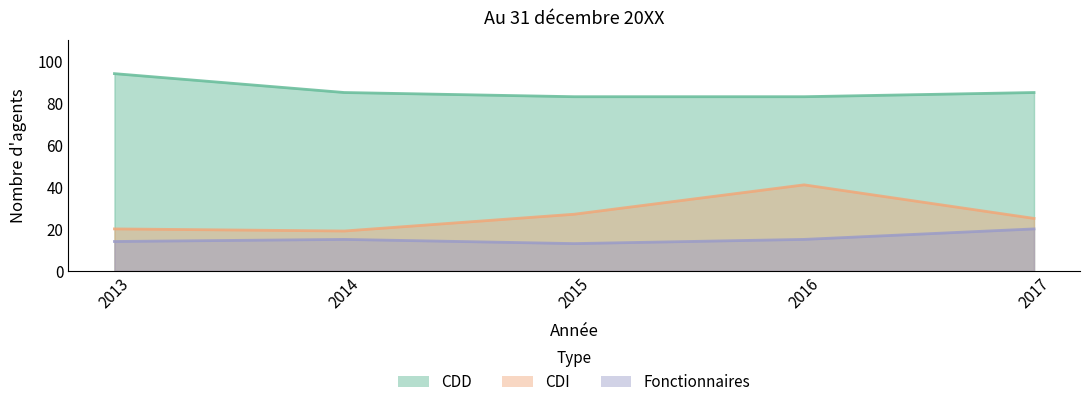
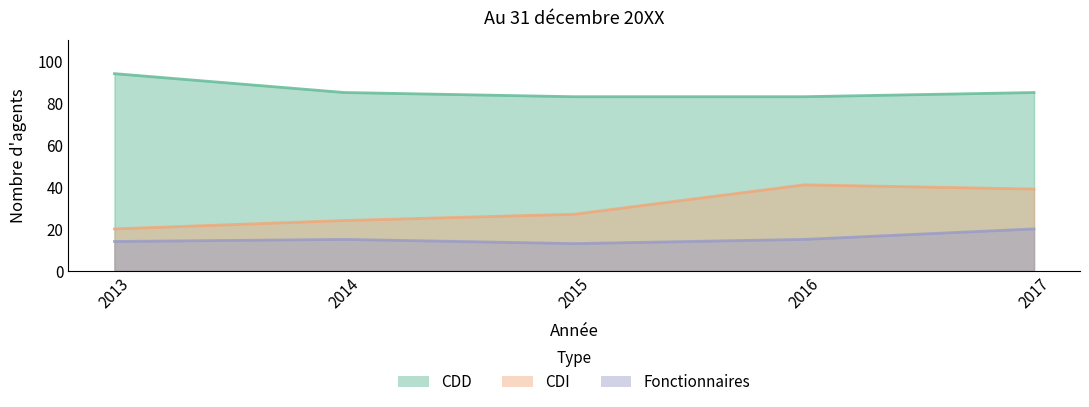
CDI, 2014: 19 -> 24
CDI, 2017: 25 -> 39
